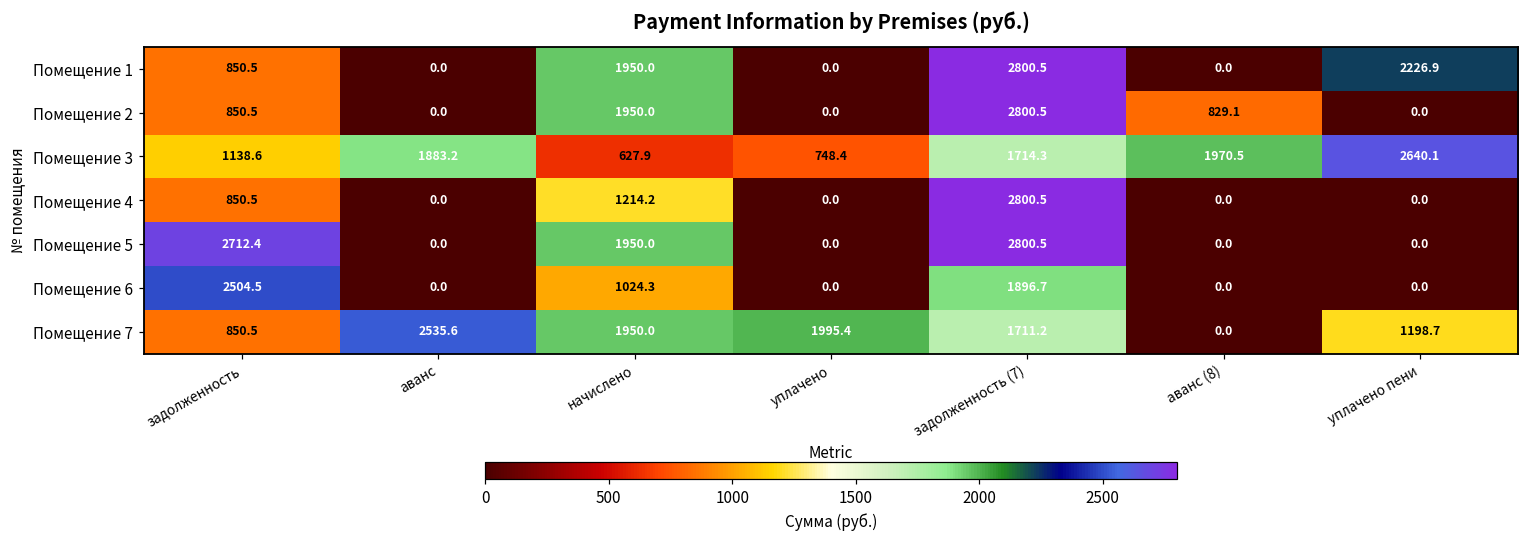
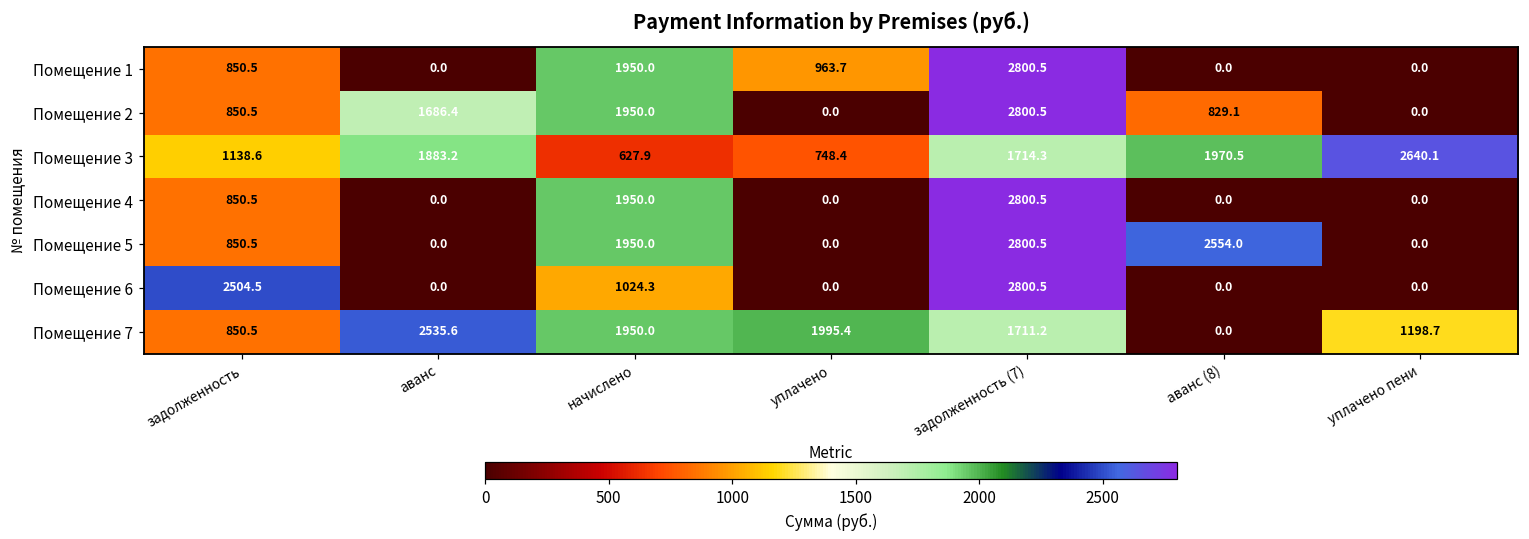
Помещение 1, уплачено: 0.0 -> 963.7
Помещение 1, уплачено пени: 2226.9 -> 0.0
Помещение 2, аванс: 0.0 -> 1686.4
Помещение 4, начислено: 1214.2 -> 1950.0
Помещение 5, задолженность: 2712.4 -> 850.5
Помещение 5, аванс (8): 0.0 -> 2554.0
Помещение 6, задолженность (7): 1896.7 -> 2800.5
